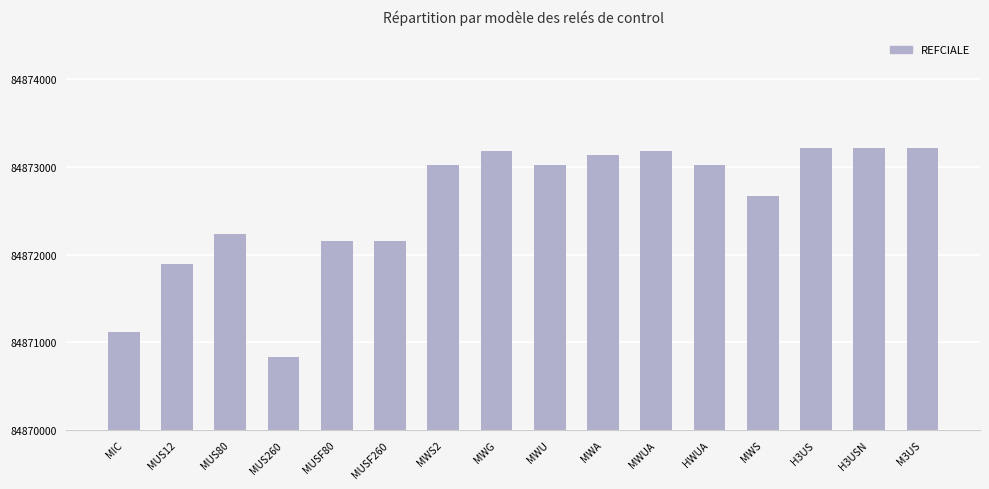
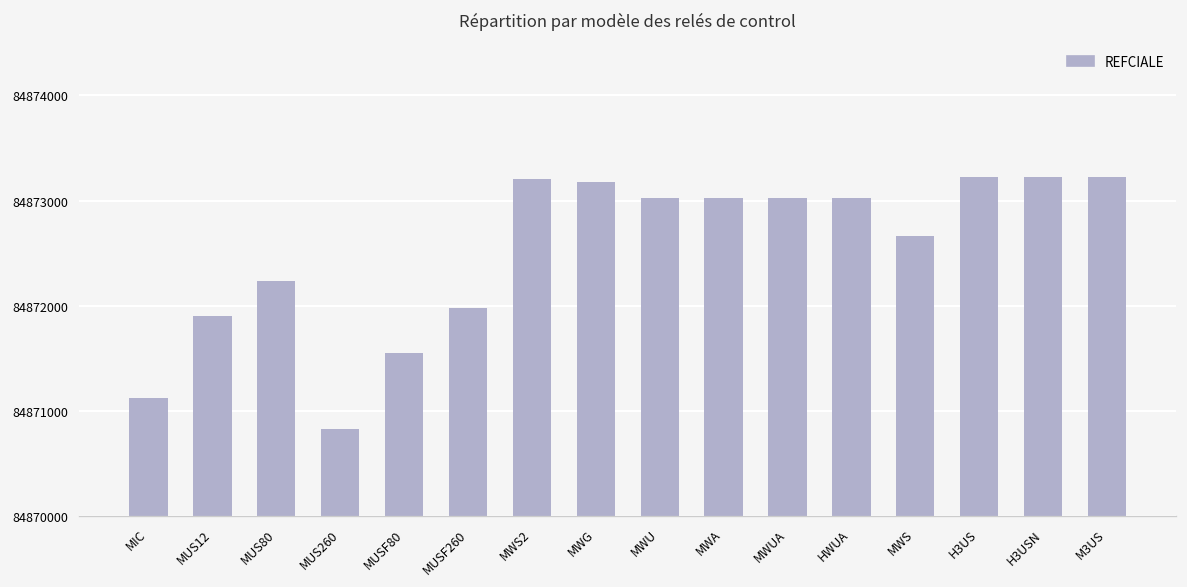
MUSF80: 84872200 -> 84871600
MUSF260: 84872200 -> 84872000
MWS2: 84873000 -> 84873200
MWA: 84873100 -> 84873000
MWUA: 84873200 -> 84873000
